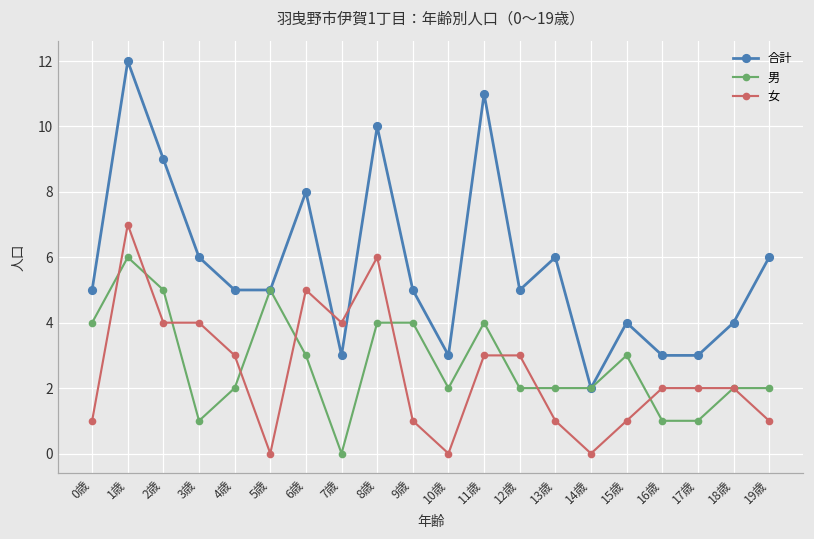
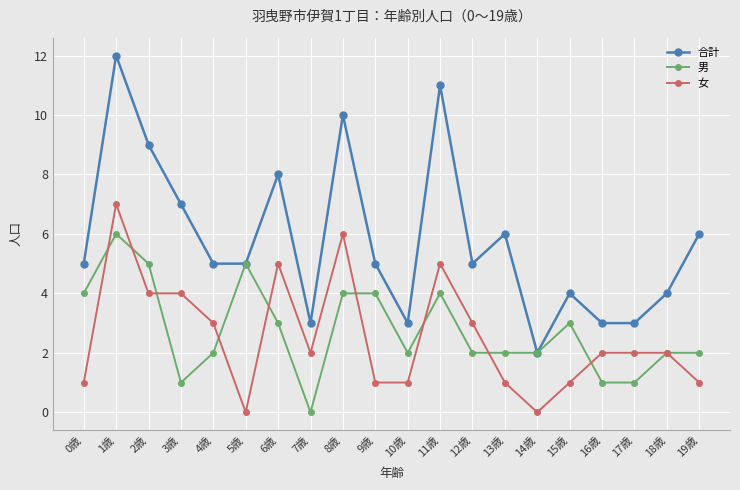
合計, 3歳: 6 -> 7
女, 7歳: 4 -> 2
女, 10歳: 0 -> 1
女, 11歳: 3 -> 5
